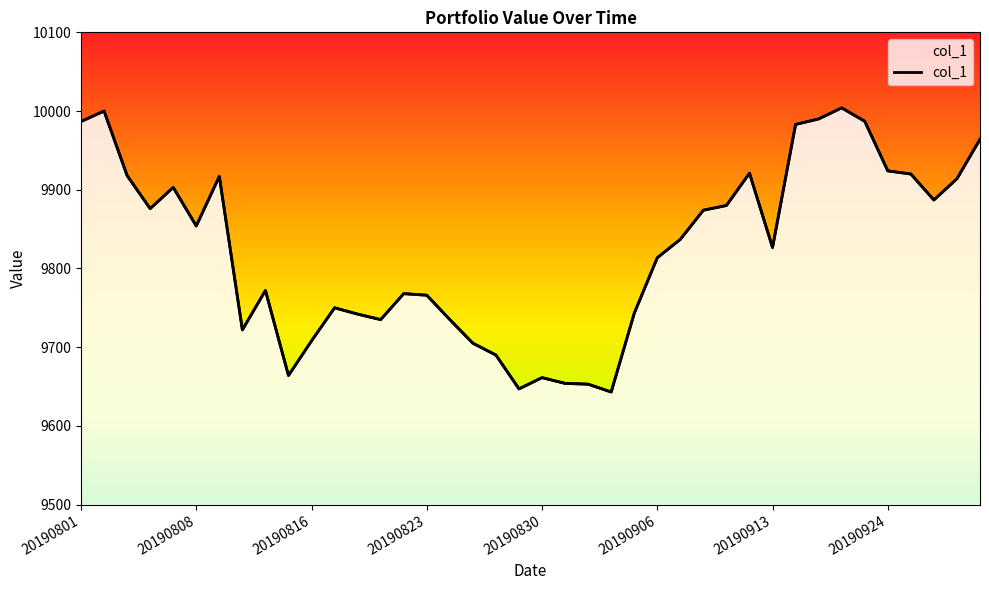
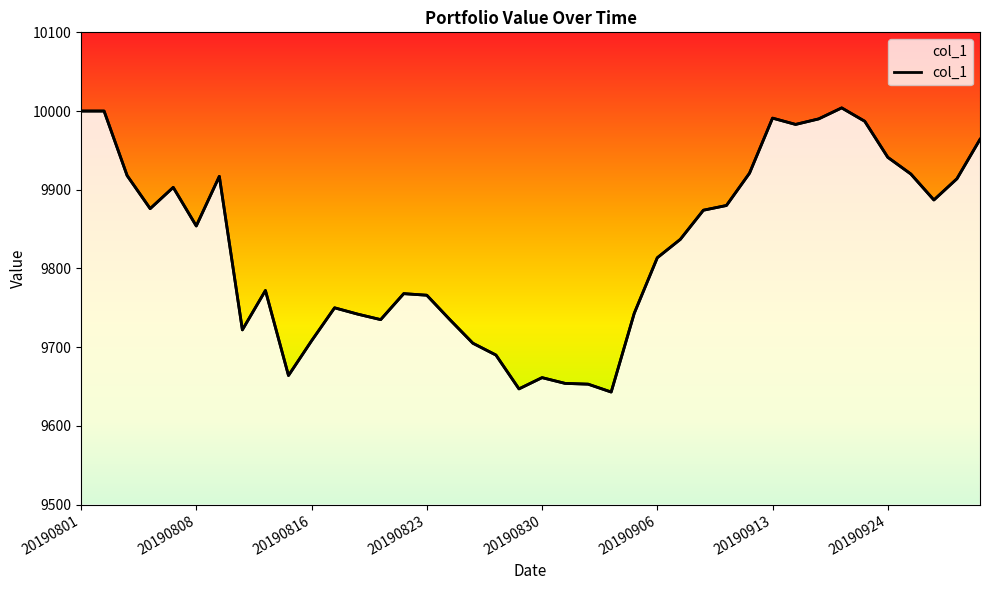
20190801: 9990 -> 10000
20190913: 9830 -> 9990
20190924: 9920 -> 9940
